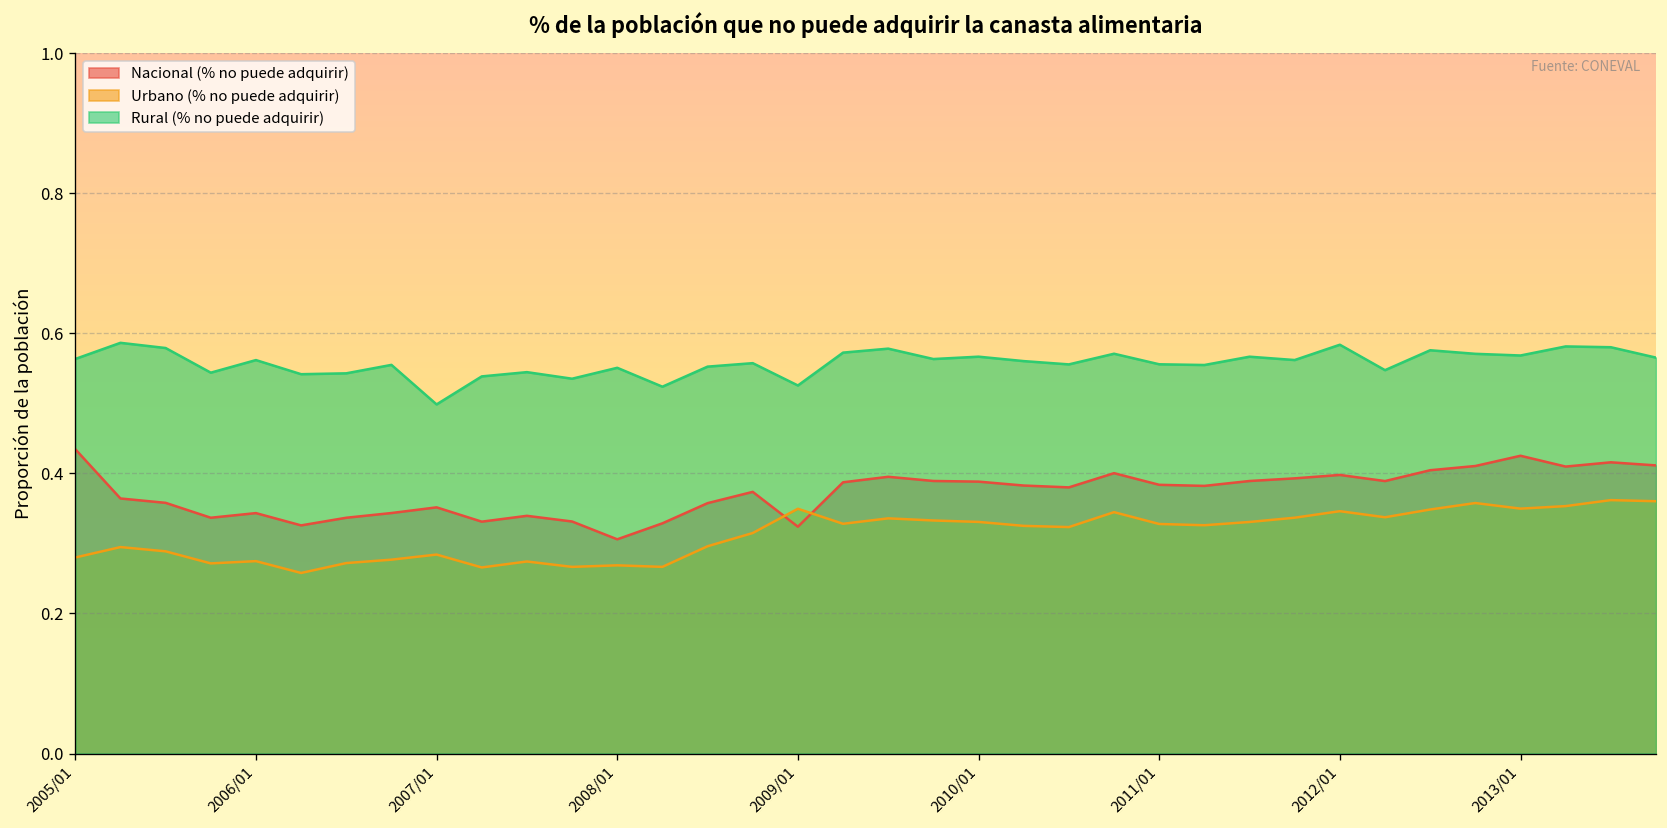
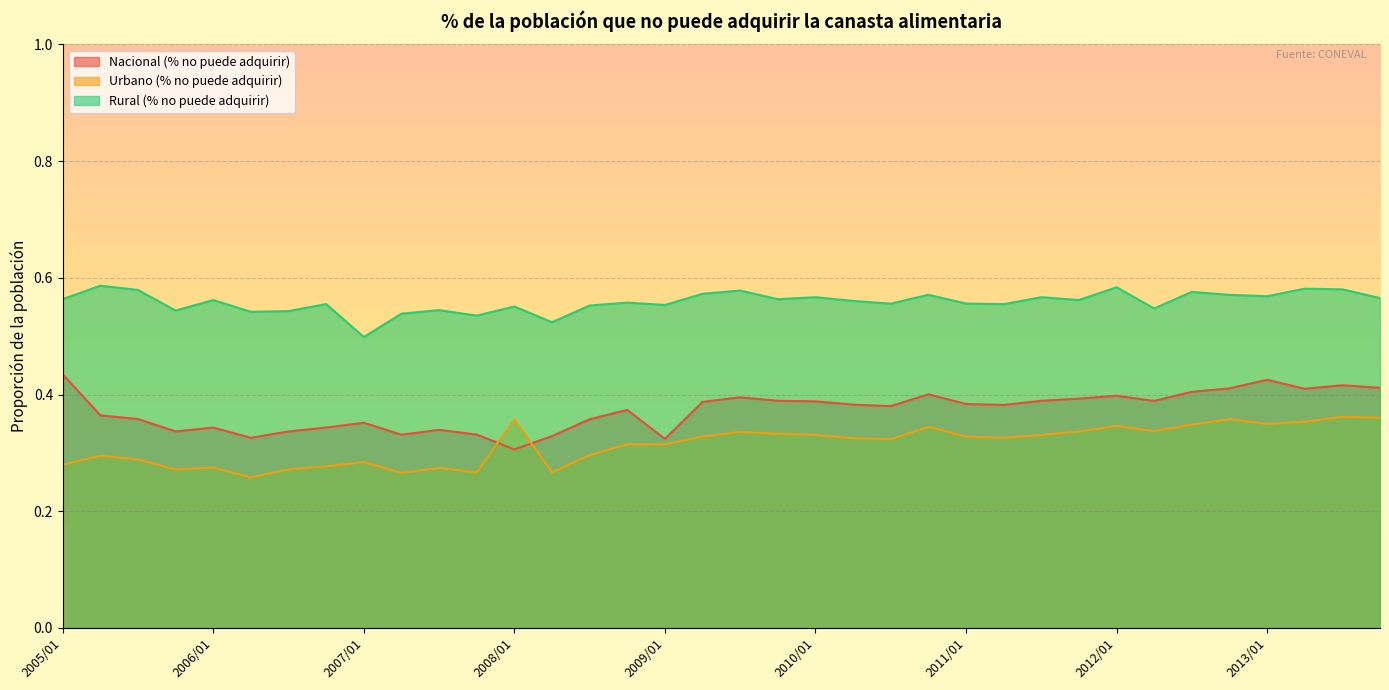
Urbano (% no puede adquirir), 2008/01: 0.27 -> 0.36
Urbano (% no puede adquirir), 2009/01: 0.35 -> 0.31
Rural (% no puede adquirir), 2009/01: 0.53 -> 0.55
